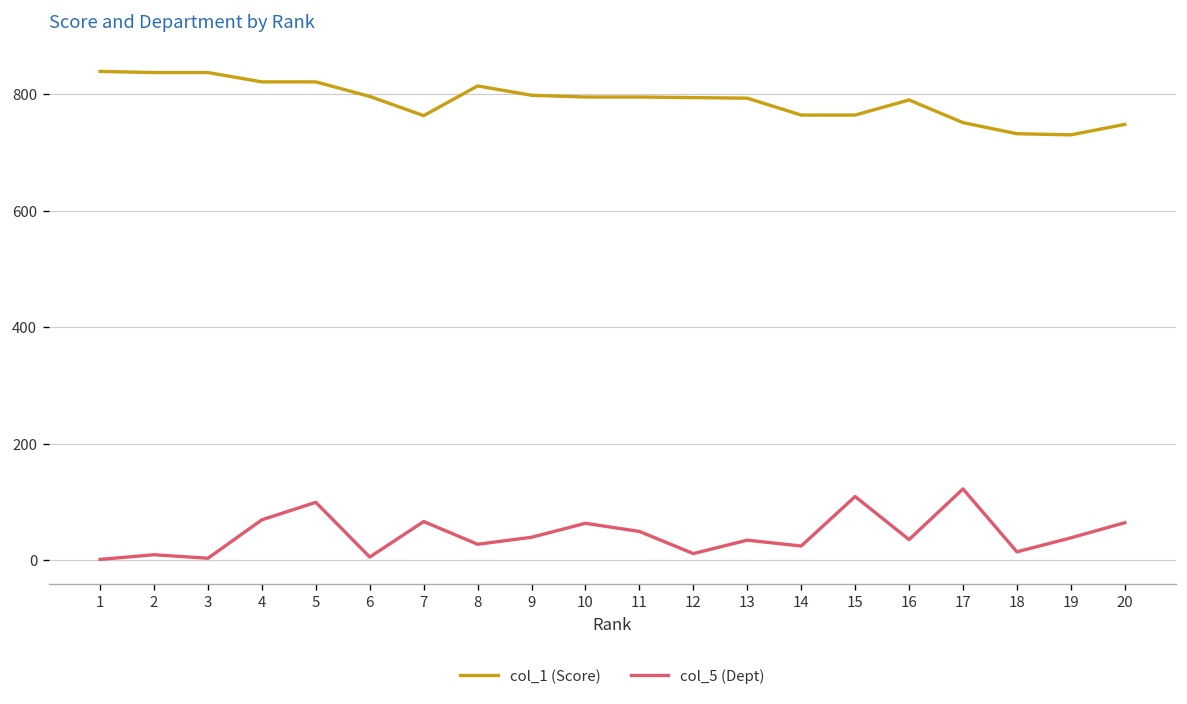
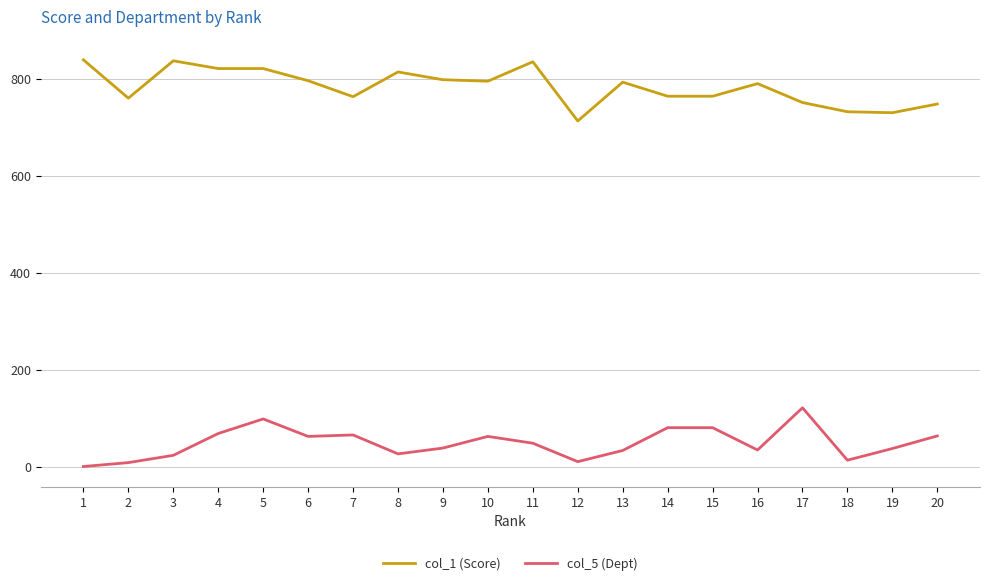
col_1 (Score), 2: 840 -> 760
col_5 (Dept), 3: 0 -> 20
col_5 (Dept), 6: 10 -> 60
col_1 (Score), 11: 800 -> 840
col_1 (Score), 12: 790 -> 710
col_5 (Dept), 14: 20 -> 80
col_5 (Dept), 15: 110 -> 80
